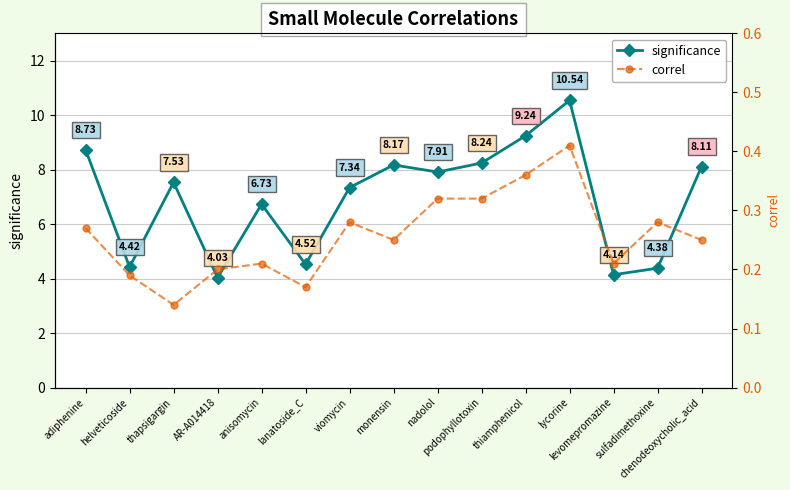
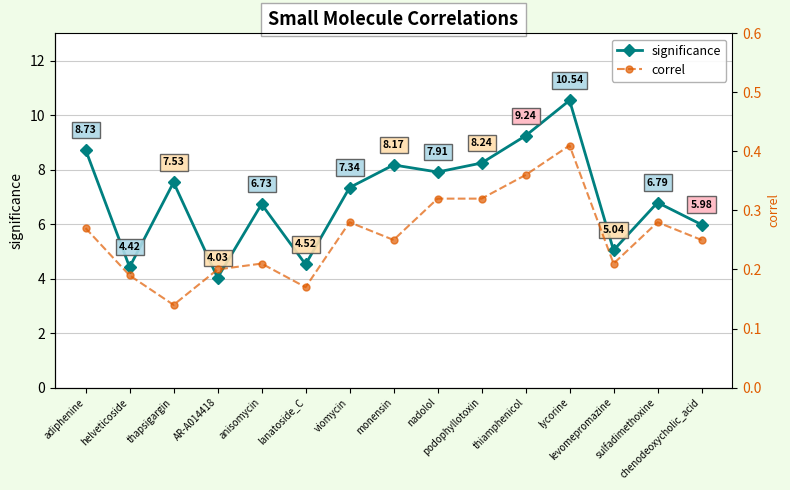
significance, levomepromazine: 4.14 -> 5.04
significance, sulfadimethoxine: 4.38 -> 6.79
significance, chenodeoxycholic_acid: 8.11 -> 5.98
